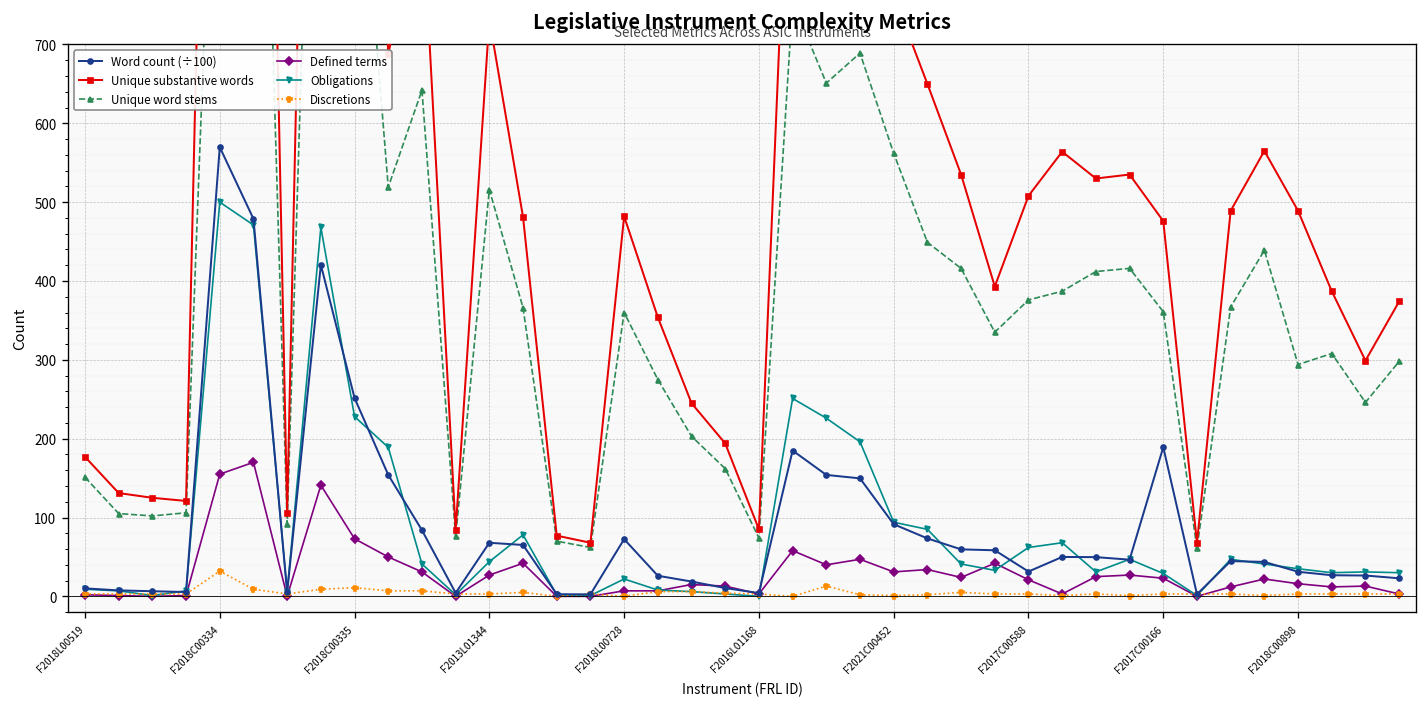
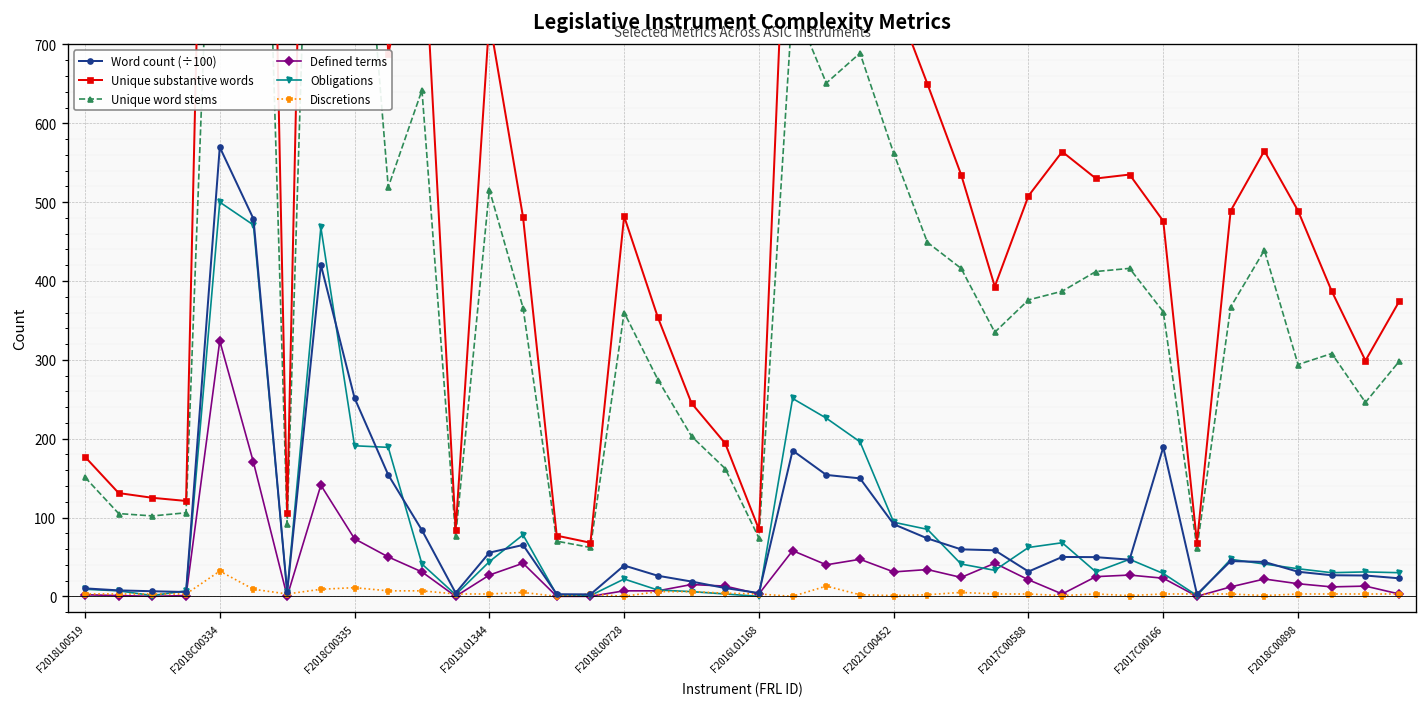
Defined terms, F2018C00334: 160 -> 320
Obligations, F2018C00335: 230 -> 190
Word count (÷100), F2013L01344: 70 -> 60
Word count (÷100), F2018L00728: 70 -> 40
